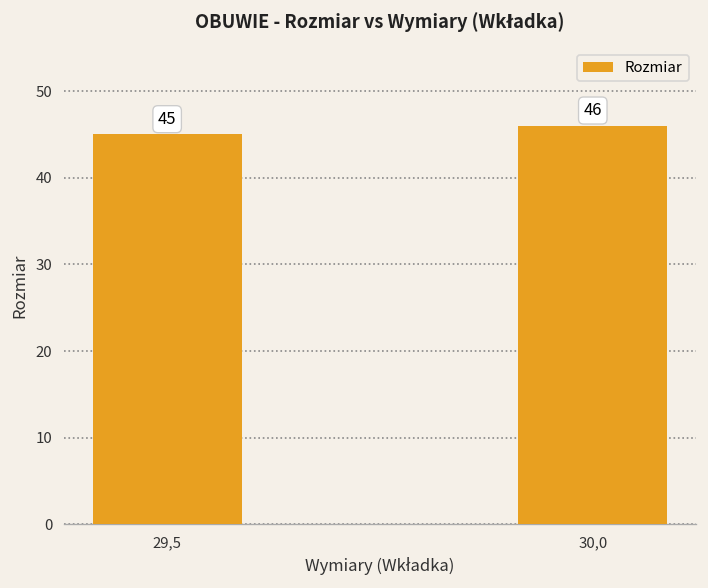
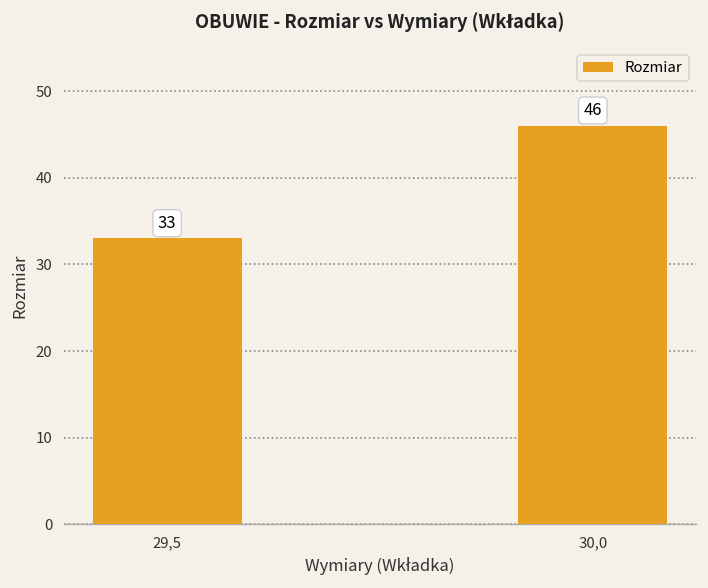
29,5: 45 -> 33
